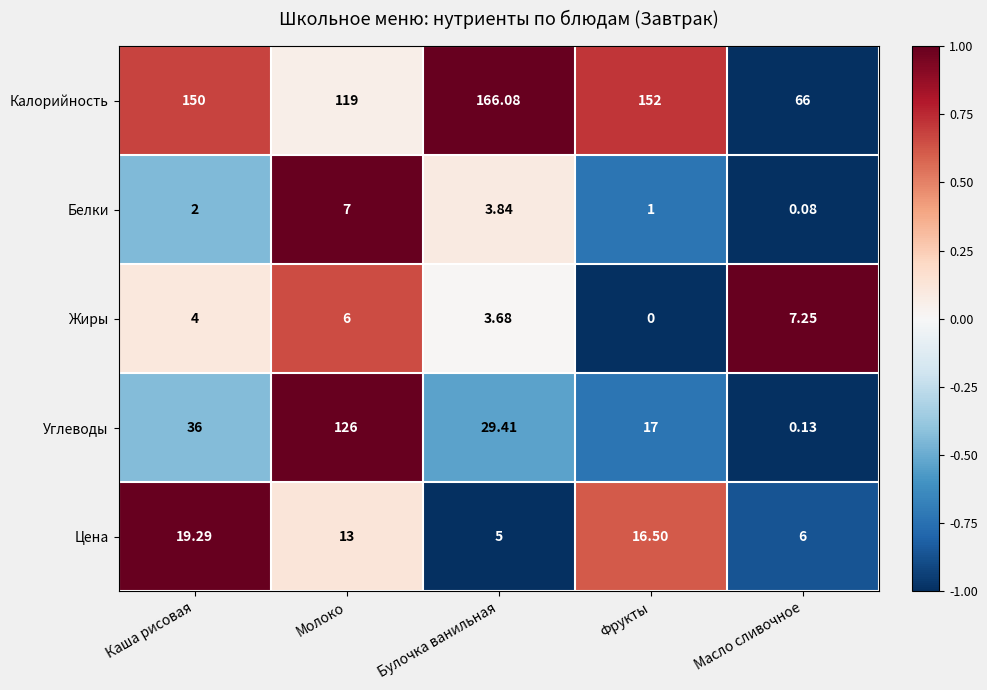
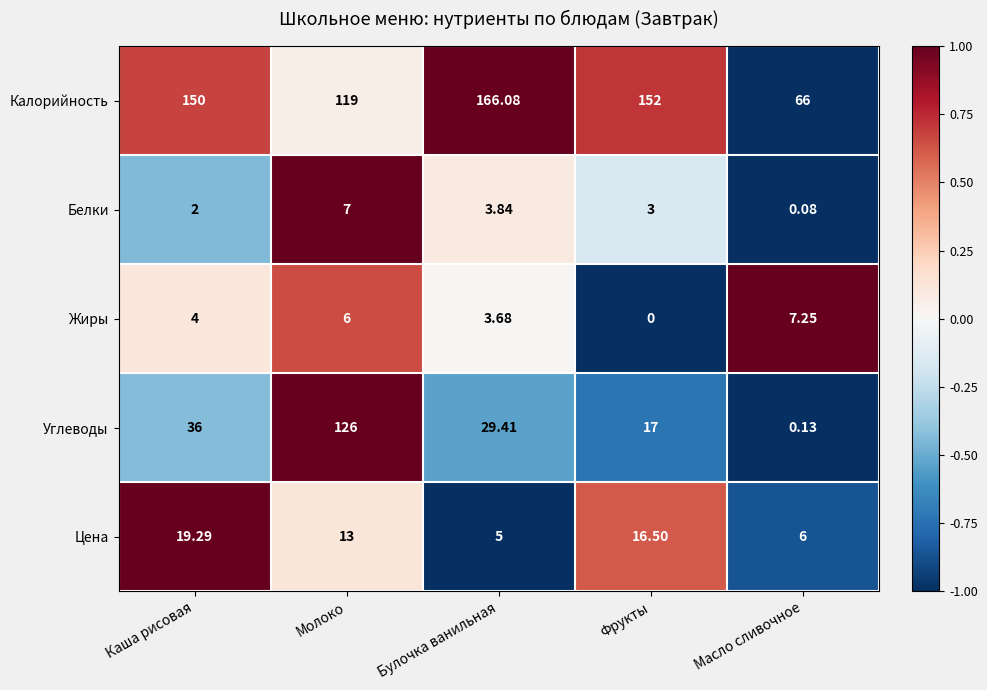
Белки, Фрукты: 1 -> 3
